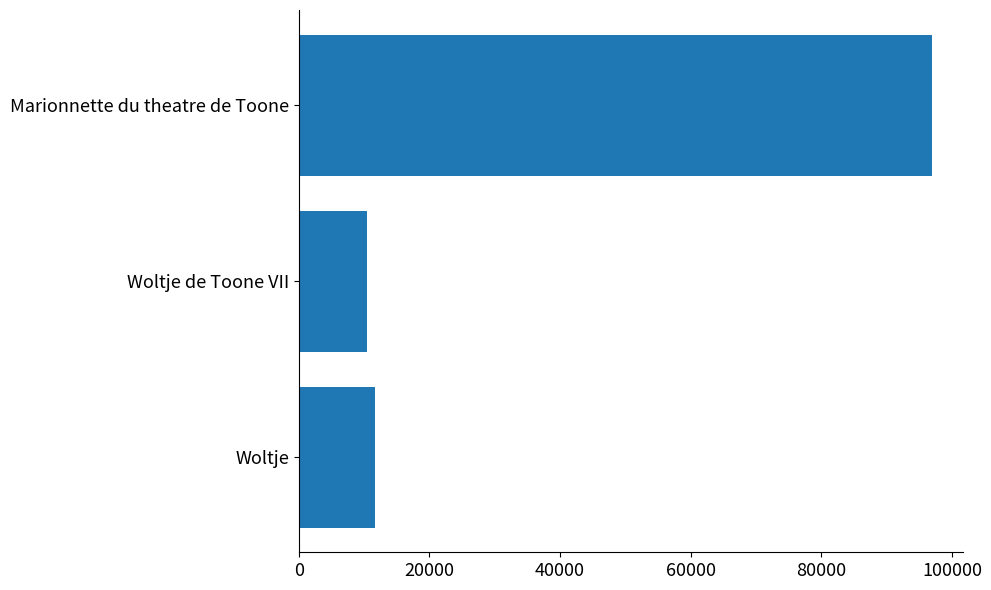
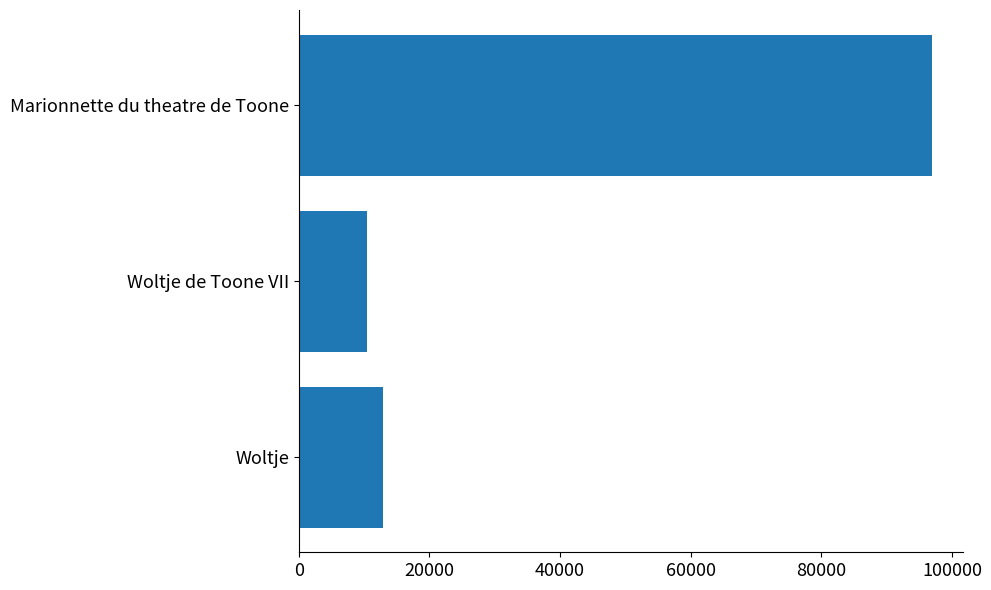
Woltje: 12000 -> 13000
